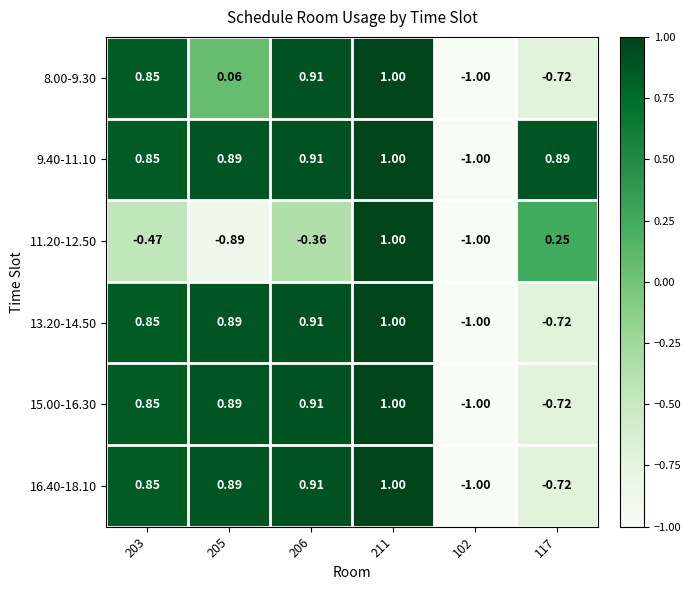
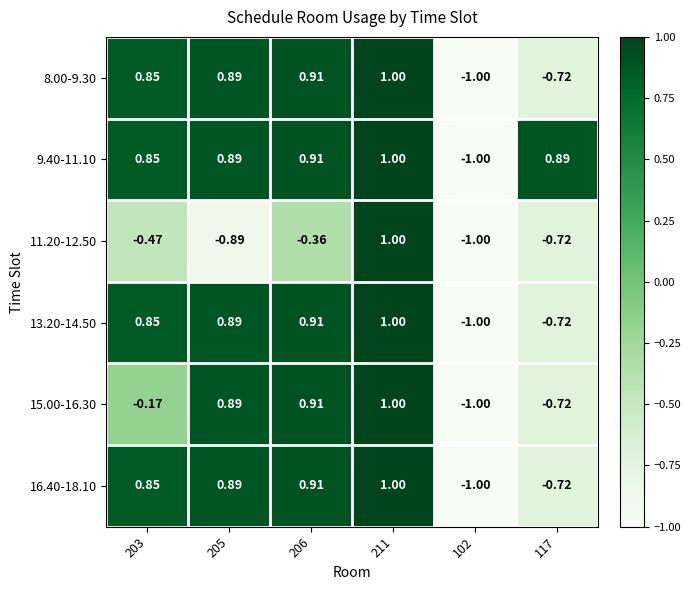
8.00-9.30, 205: 0.06 -> 0.89
11.20-12.50, 117: 0.25 -> -0.72
15.00-16.30, 203: 0.85 -> -0.17
